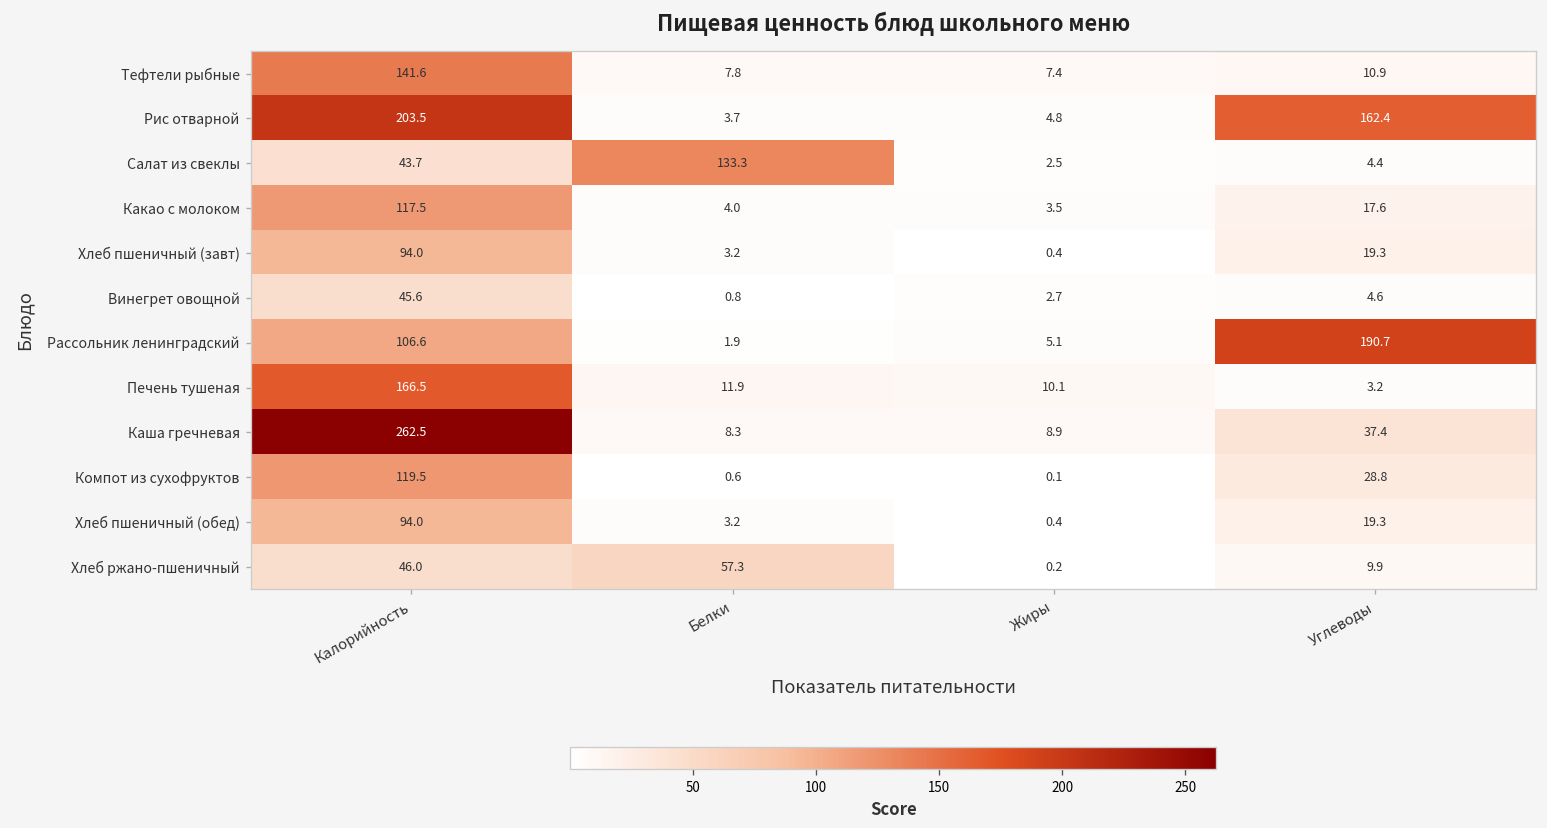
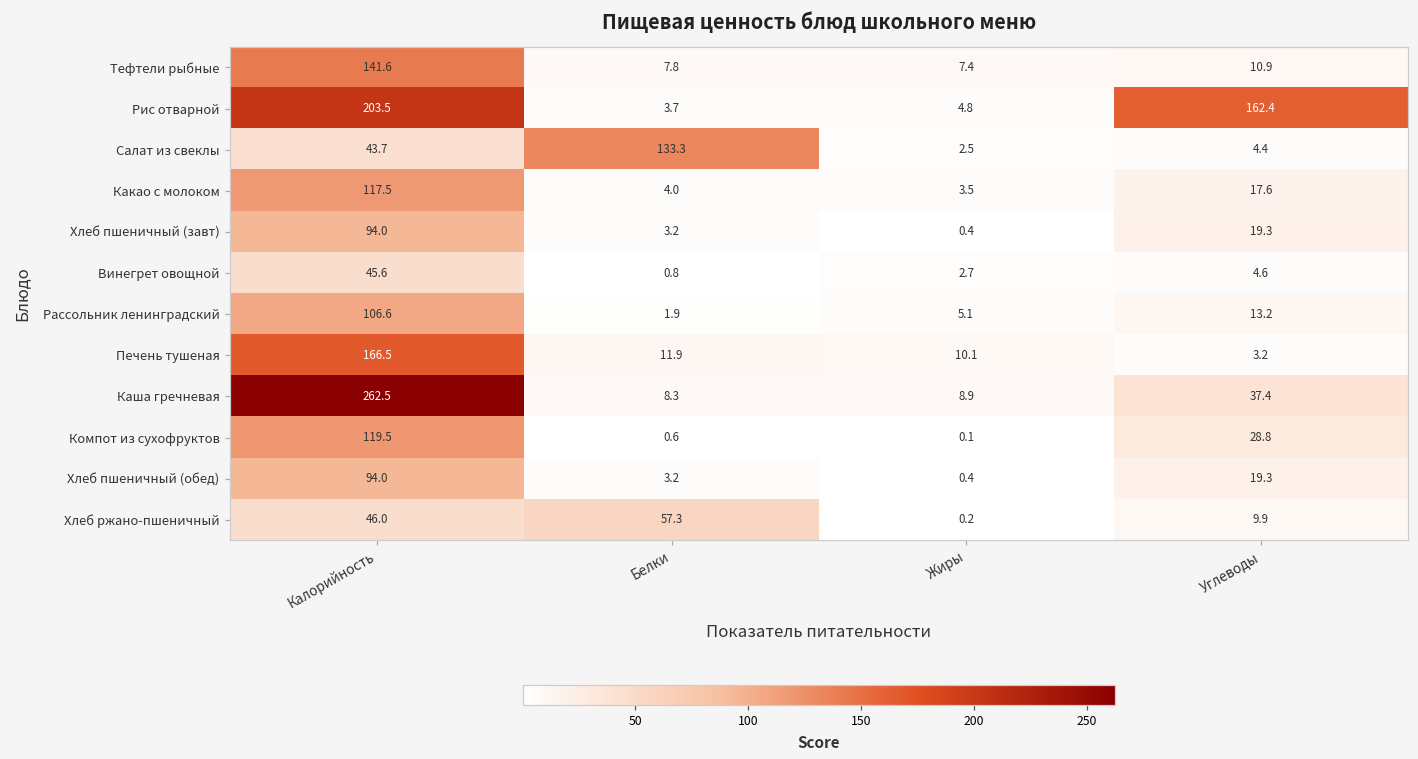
Рассольник ленинградский, Углеводы: 190.7 -> 13.2
